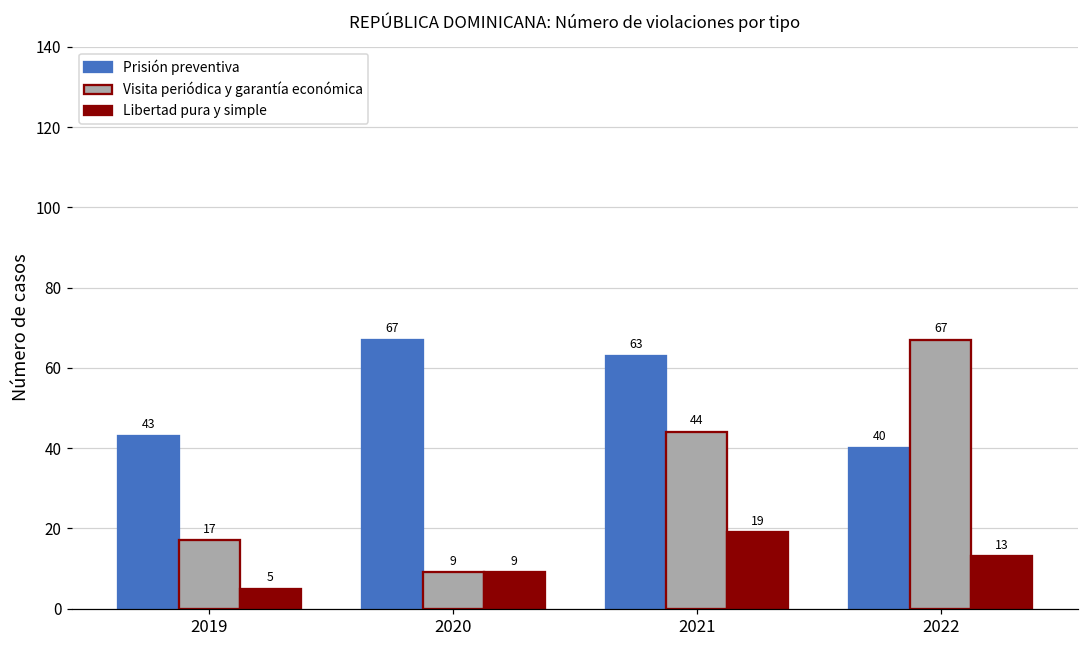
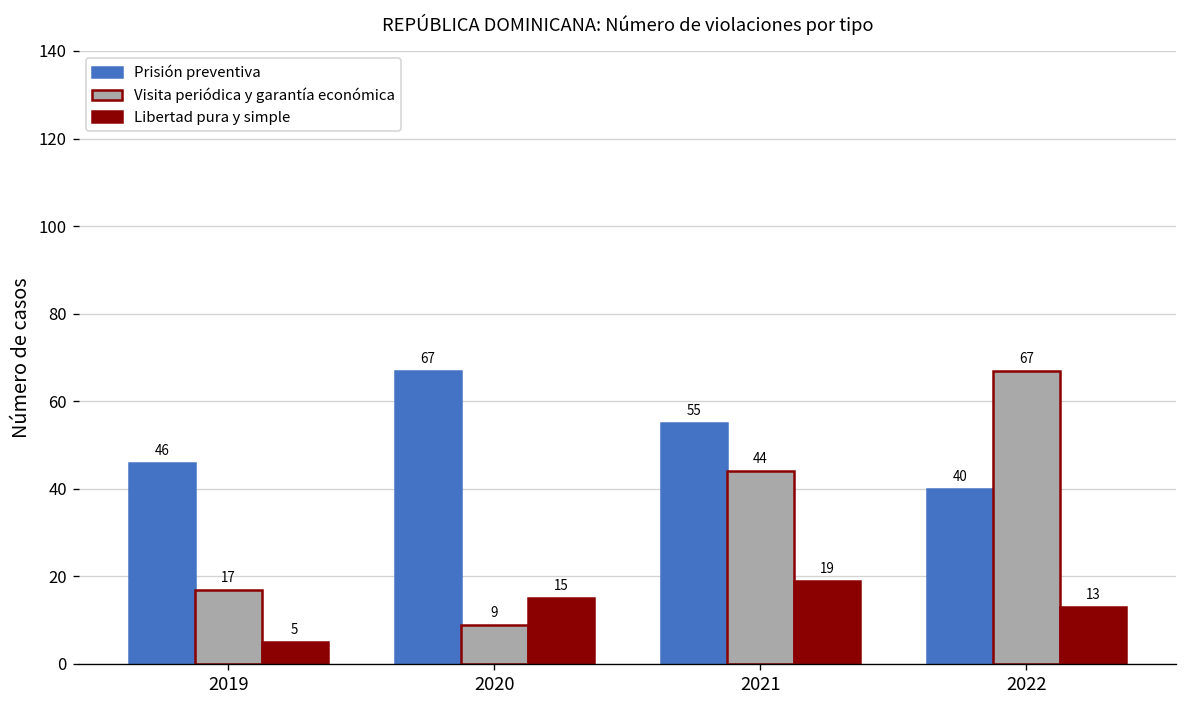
Prisión preventiva, 2019: 43 -> 46
Libertad pura y simple, 2020: 9 -> 15
Prisión preventiva, 2021: 63 -> 55
